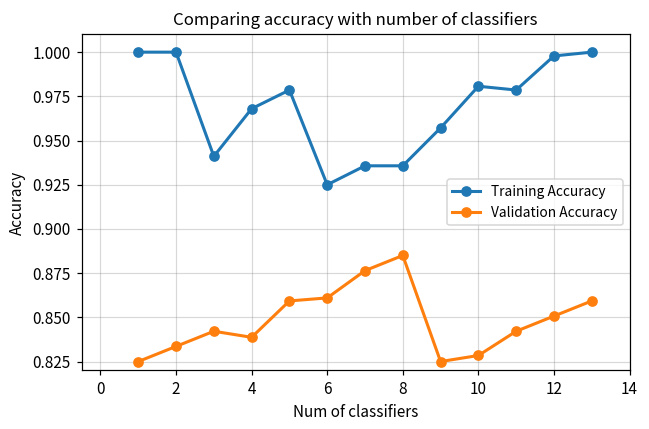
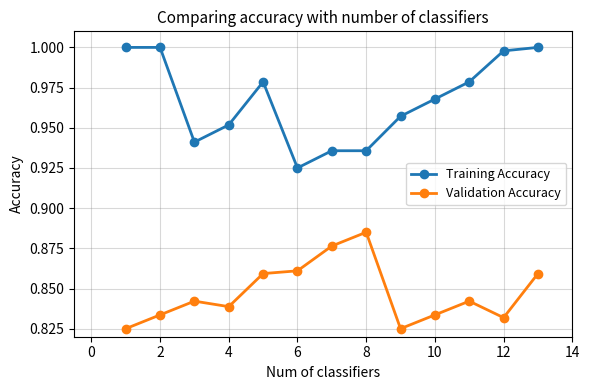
Training Accuracy, 4: 0.968 -> 0.952
Training Accuracy, 10: 0.981 -> 0.968
Validation Accuracy, 10: 0.828 -> 0.834
Validation Accuracy, 12: 0.851 -> 0.832
